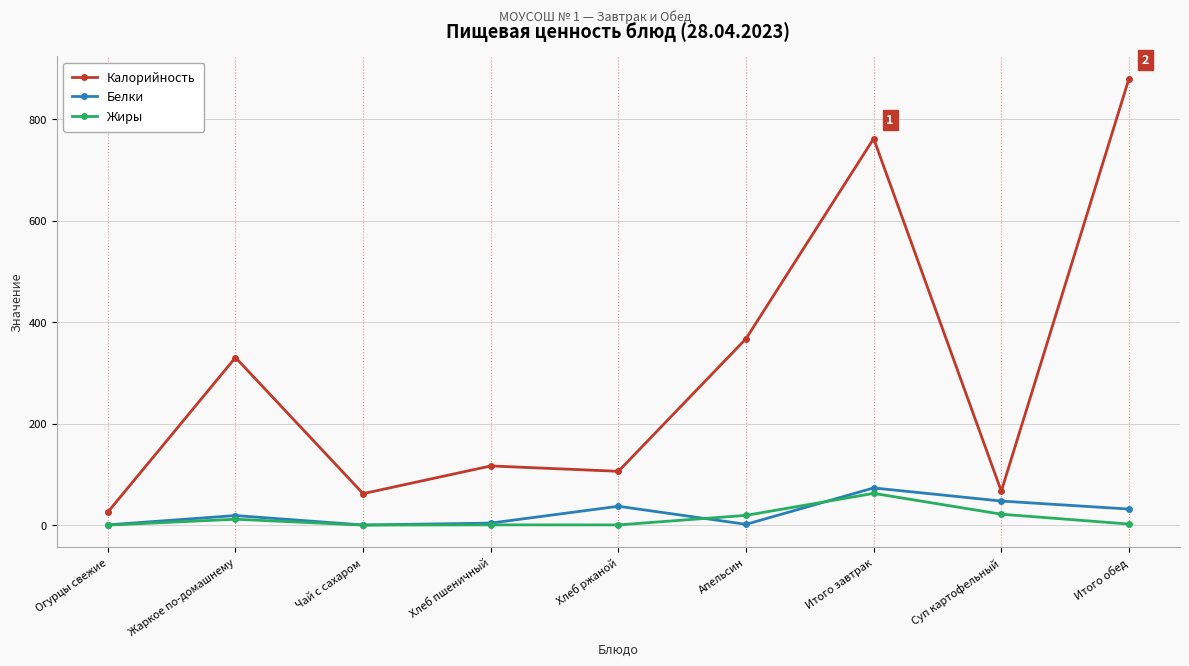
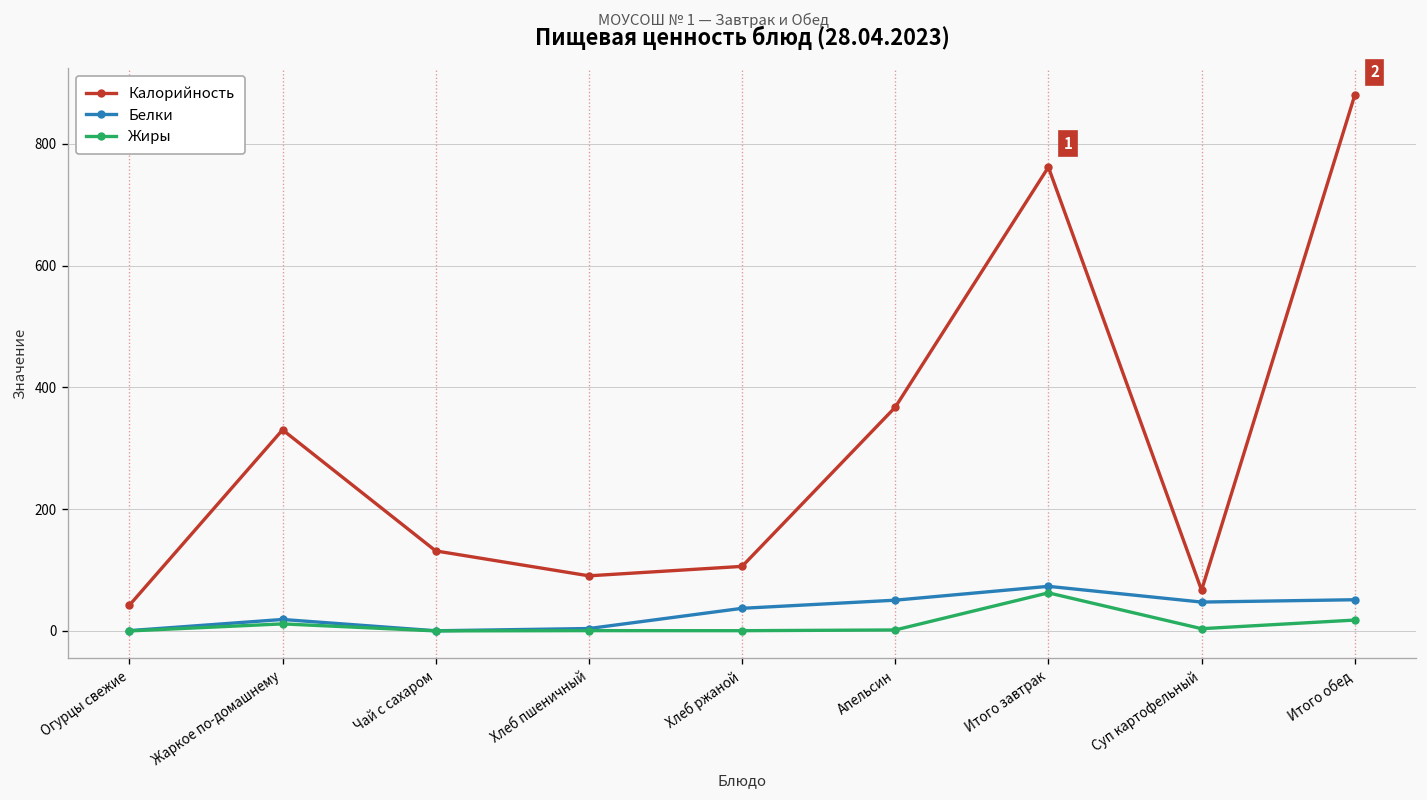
Калорийность, Огурцы свежие: 30 -> 40
Калорийность, Чай с сахаром: 60 -> 130
Калорийность, Хлеб пшеничный: 120 -> 90
Белки, Апельсин: 0 -> 50
Жиры, Апельсин: 20 -> 0
Жиры, Суп картофельный: 20 -> 0
Белки, Итого обед: 30 -> 50
Жиры, Итого обед: 0 -> 20
